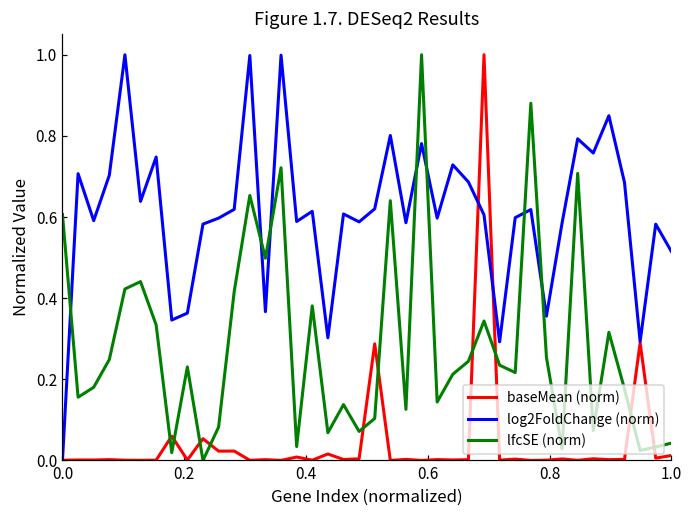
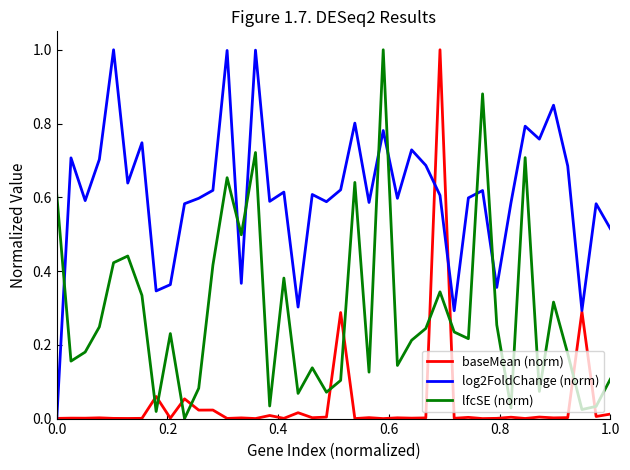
lfcSE (norm), 1.0: 0.04 -> 0.11
